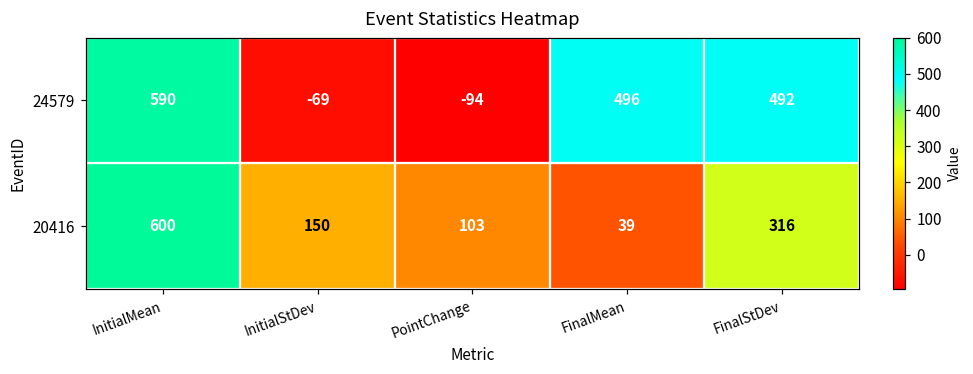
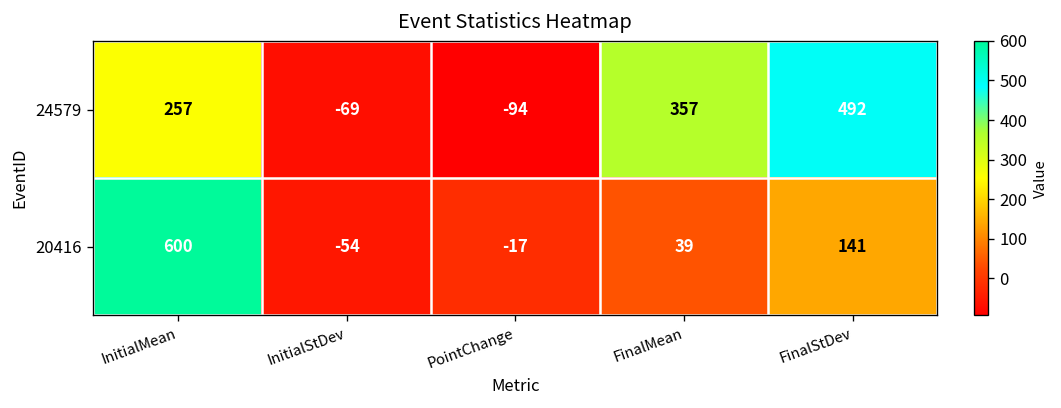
24579, InitialMean: 590 -> 257
24579, FinalMean: 496 -> 357
20416, InitialStDev: 150 -> -54
20416, PointChange: 103 -> -17
20416, FinalStDev: 316 -> 141
